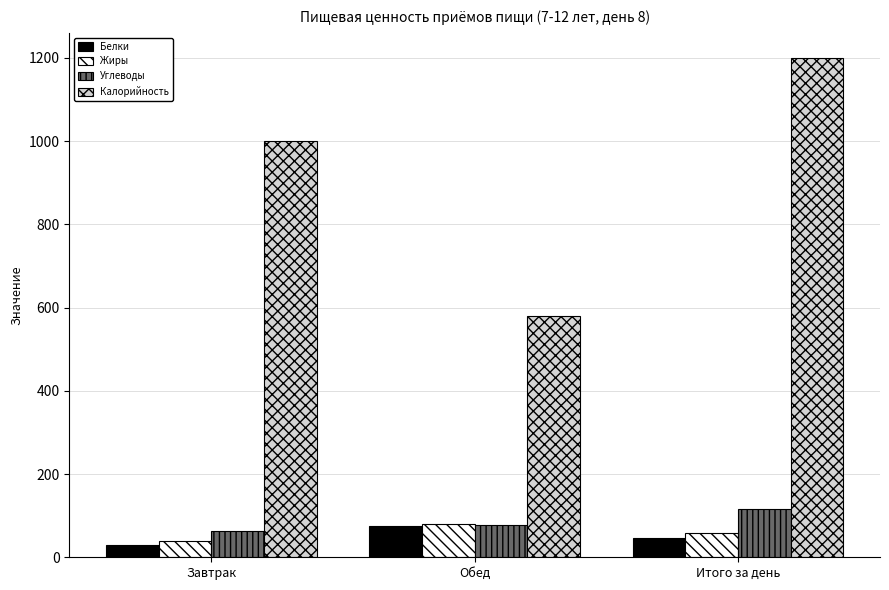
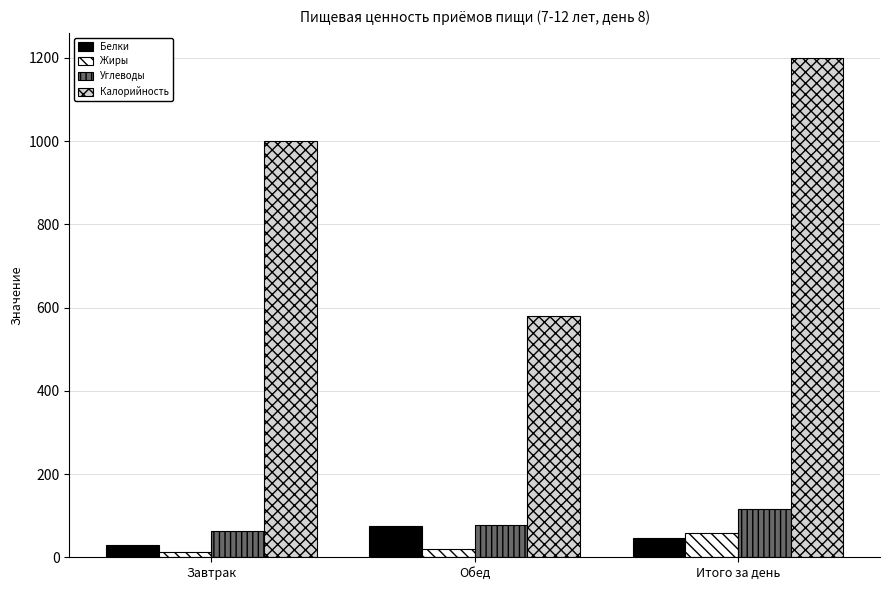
Жиры, Завтрак: 40 -> 10
Жиры, Обед: 80 -> 20
